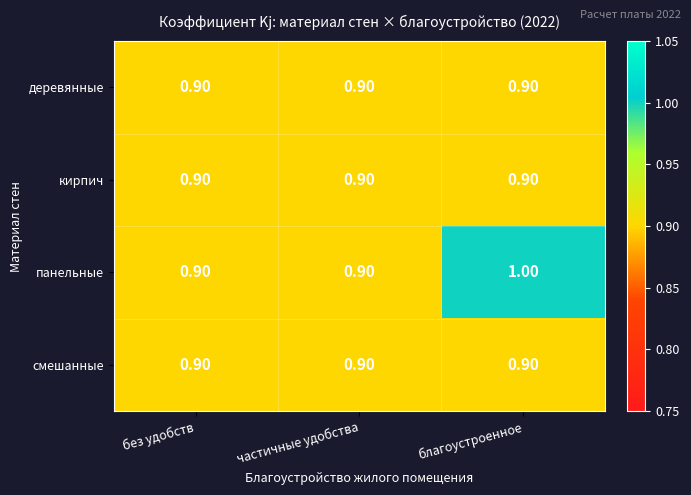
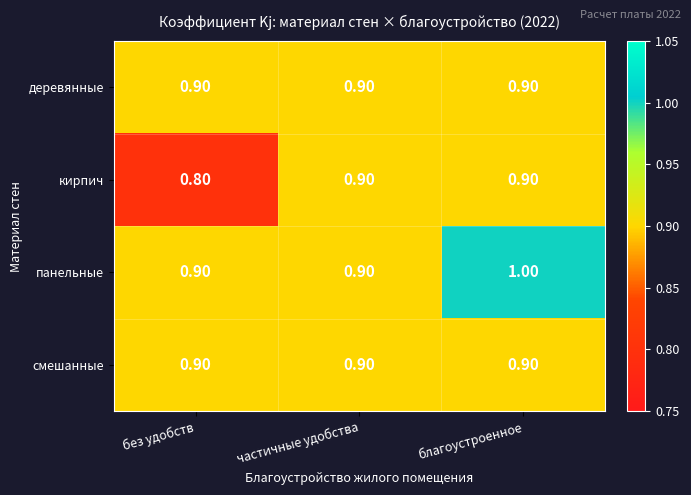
кирпич, без удобств: 0.90 -> 0.80
